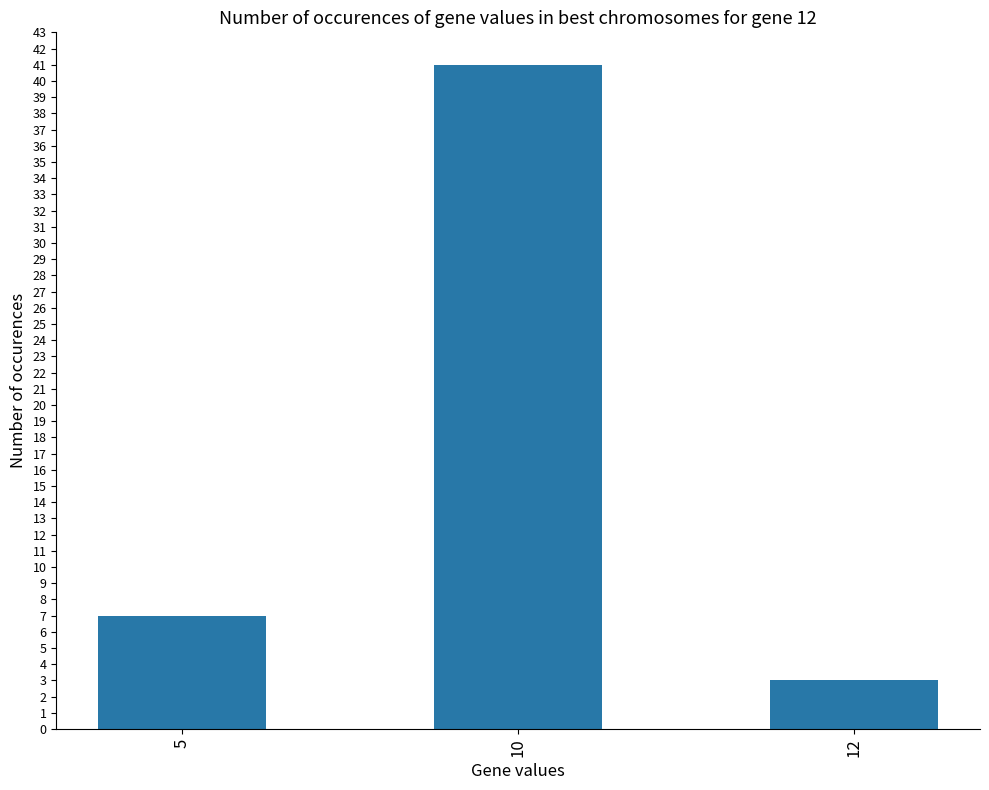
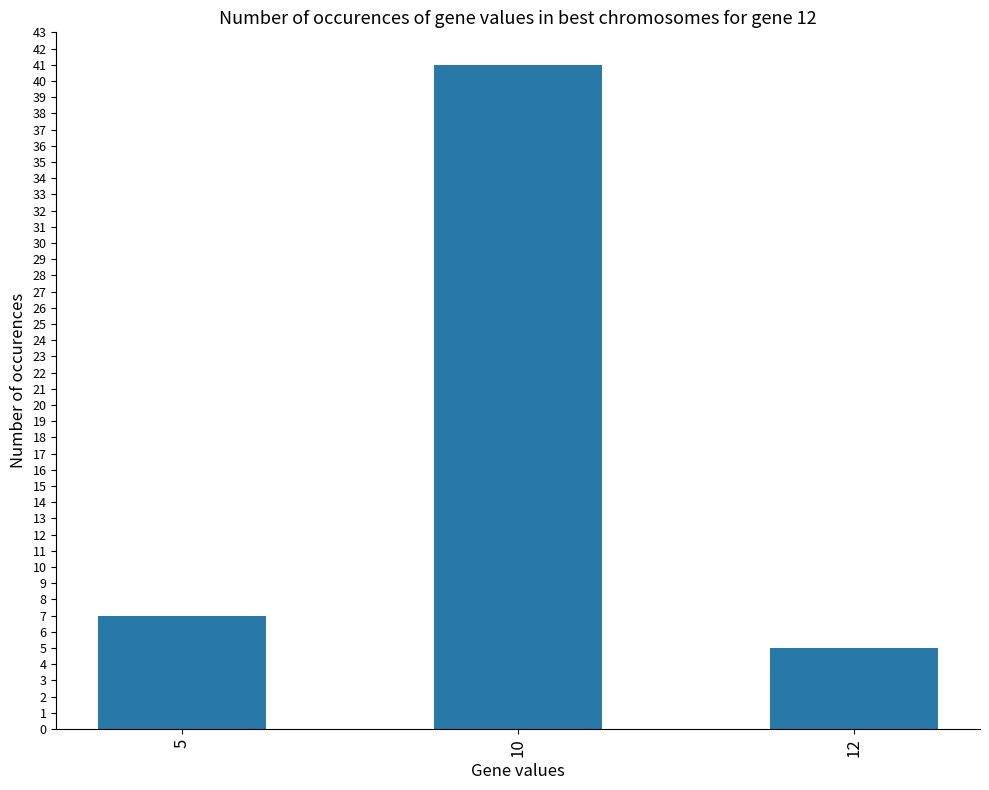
12: 3 -> 5
